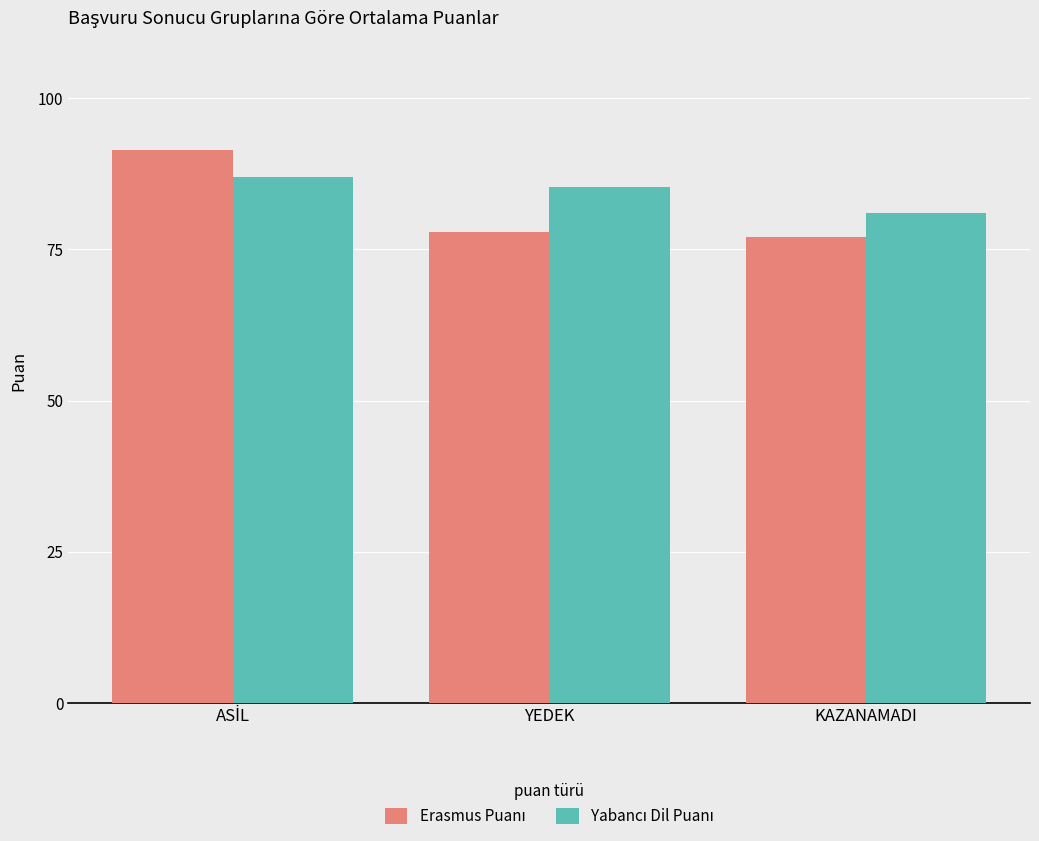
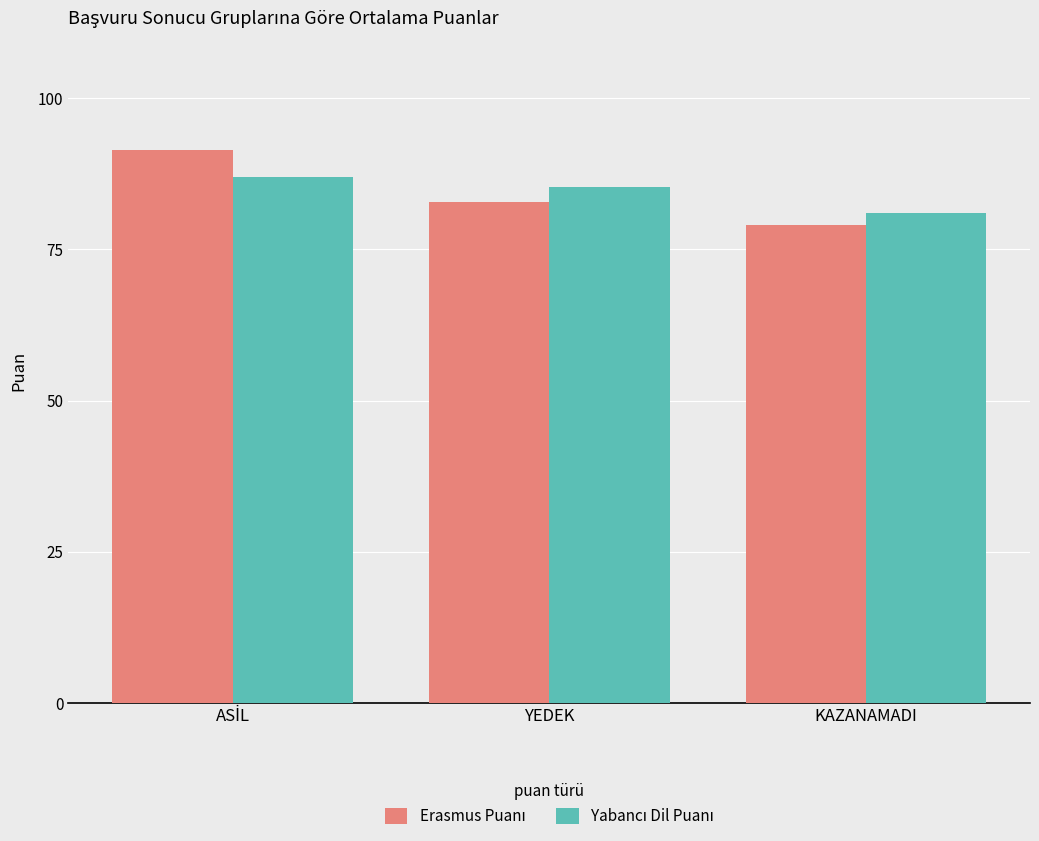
Erasmus Puanı, YEDEK: 78 -> 83
Erasmus Puanı, KAZANAMADI: 77 -> 79
